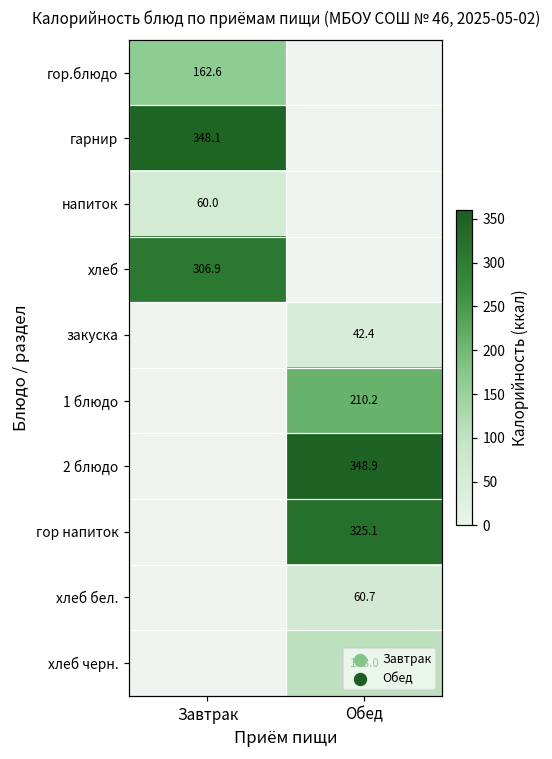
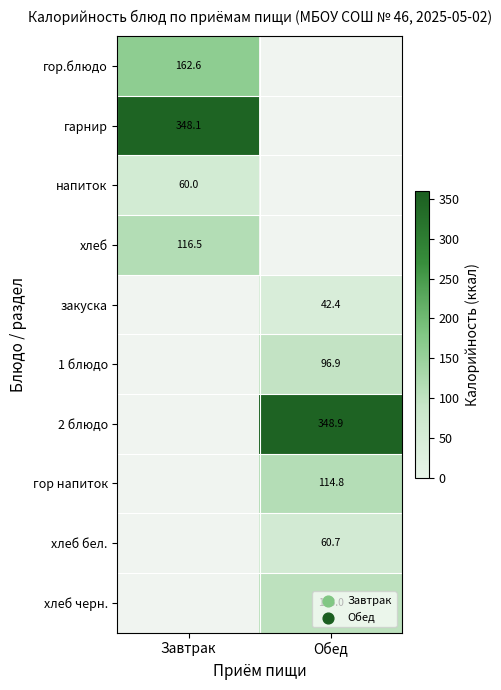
хлеб, Завтрак: 306.9 -> 116.5
1 блюдо, Обед: 210.2 -> 96.9
гор напиток, Обед: 325.1 -> 114.8
